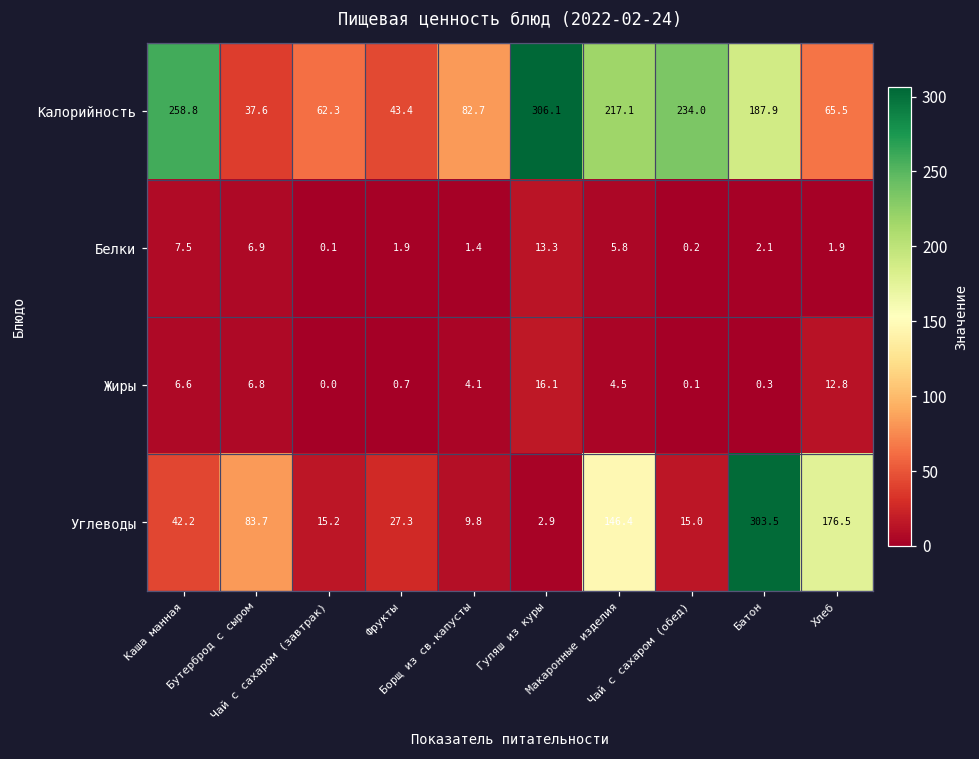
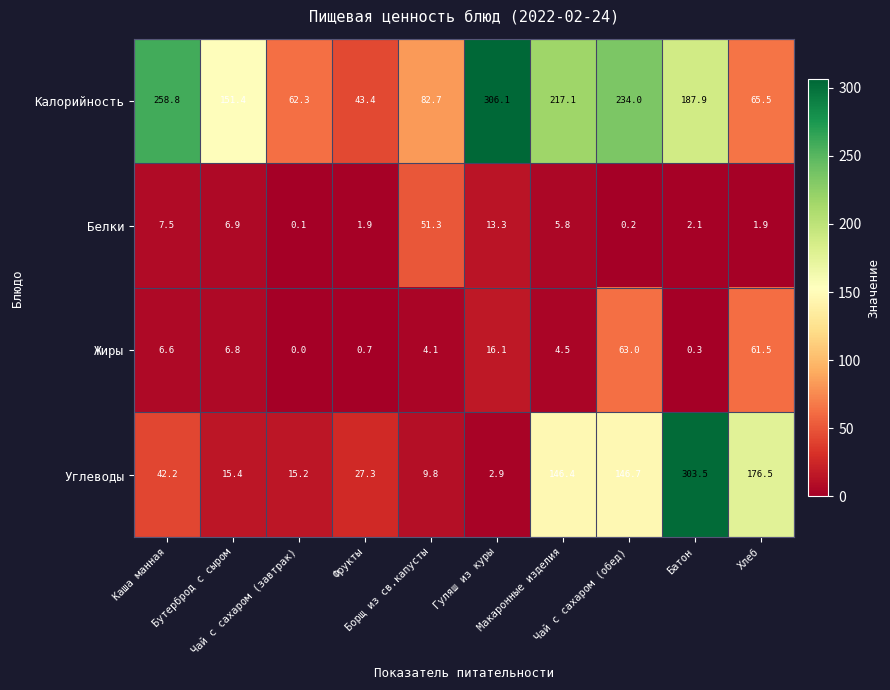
Калорийность, Бутерброд с сыром: 37.6 -> 151.4
Белки, Борщ из св.капусты: 1.4 -> 51.3
Жиры, Чай с сахаром (обед): 0.1 -> 63.0
Жиры, Хлеб: 12.8 -> 61.5
Углеводы, Бутерброд с сыром: 83.7 -> 15.4
Углеводы, Чай с сахаром (обед): 15.0 -> 146.7
